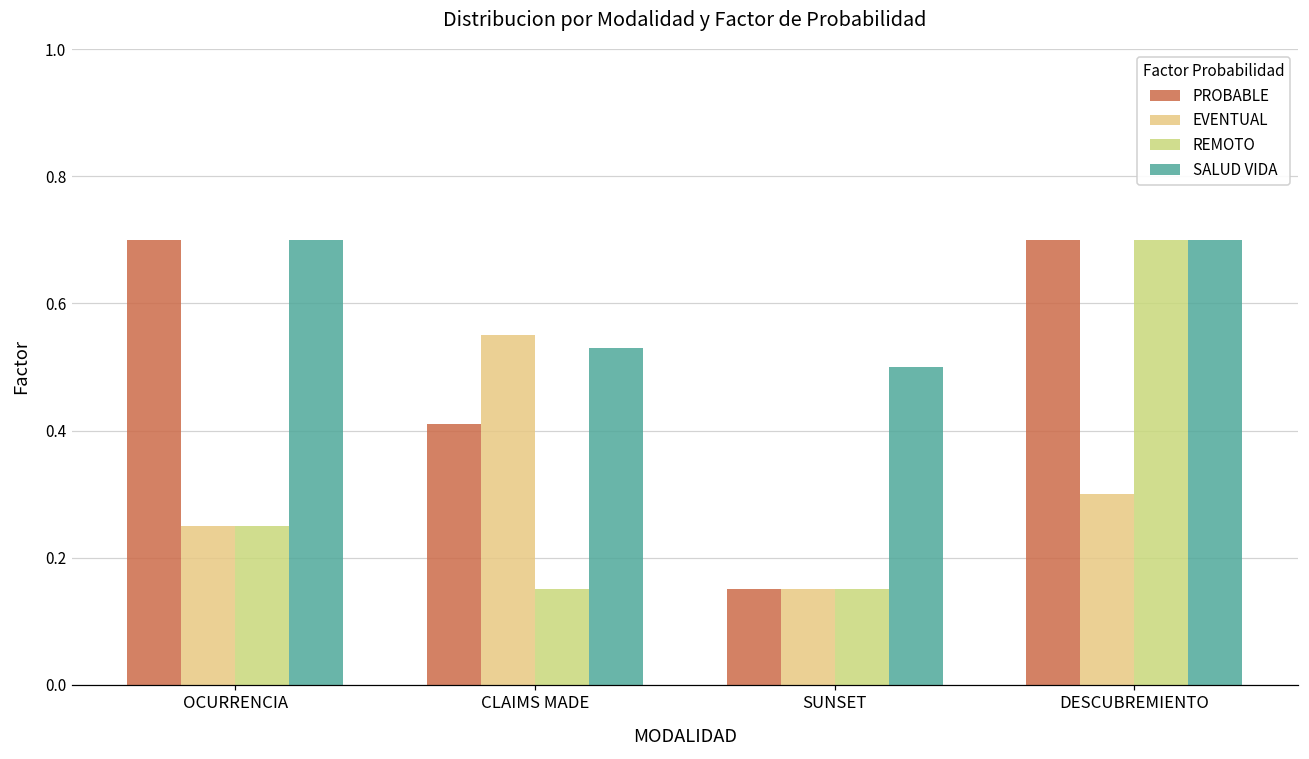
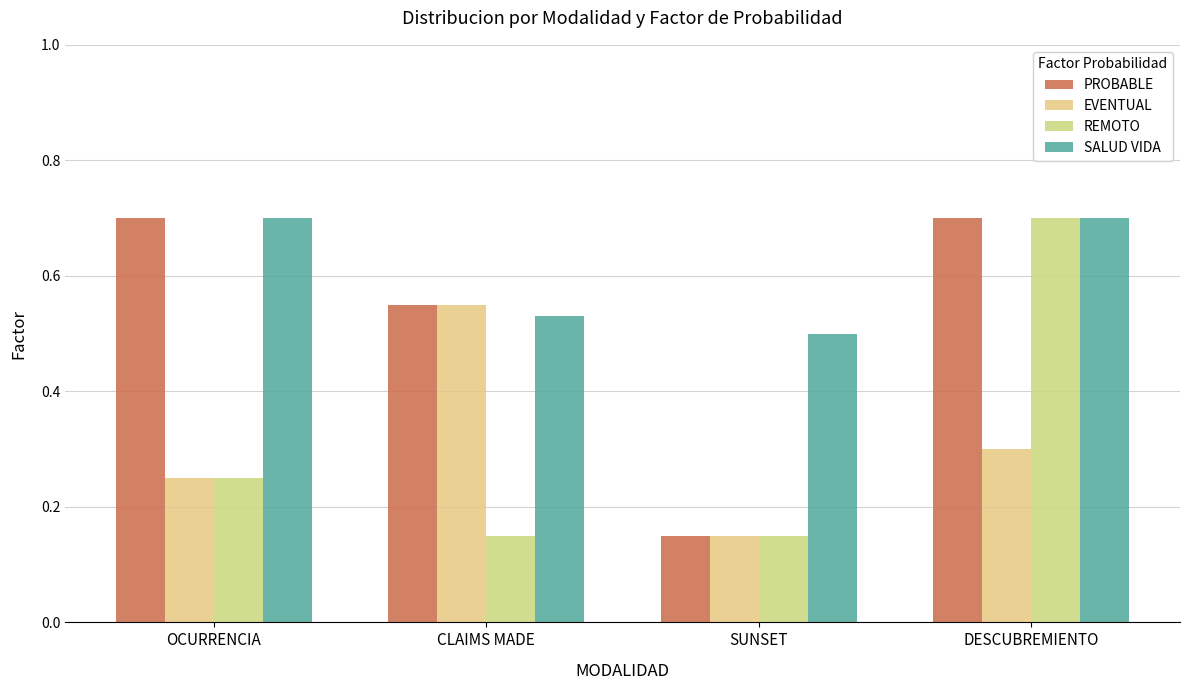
PROBABLE, CLAIMS MADE: 0.41 -> 0.55
